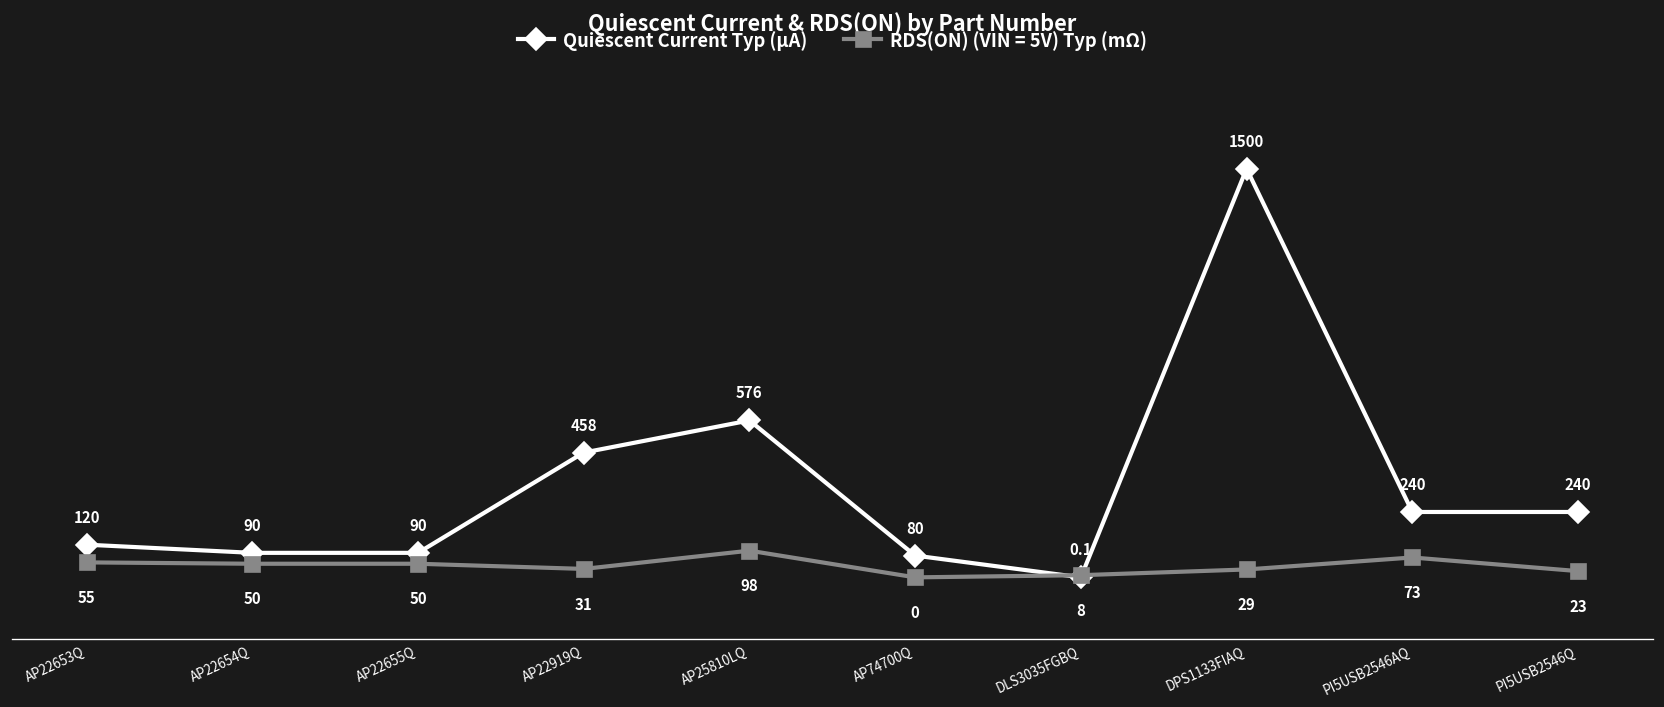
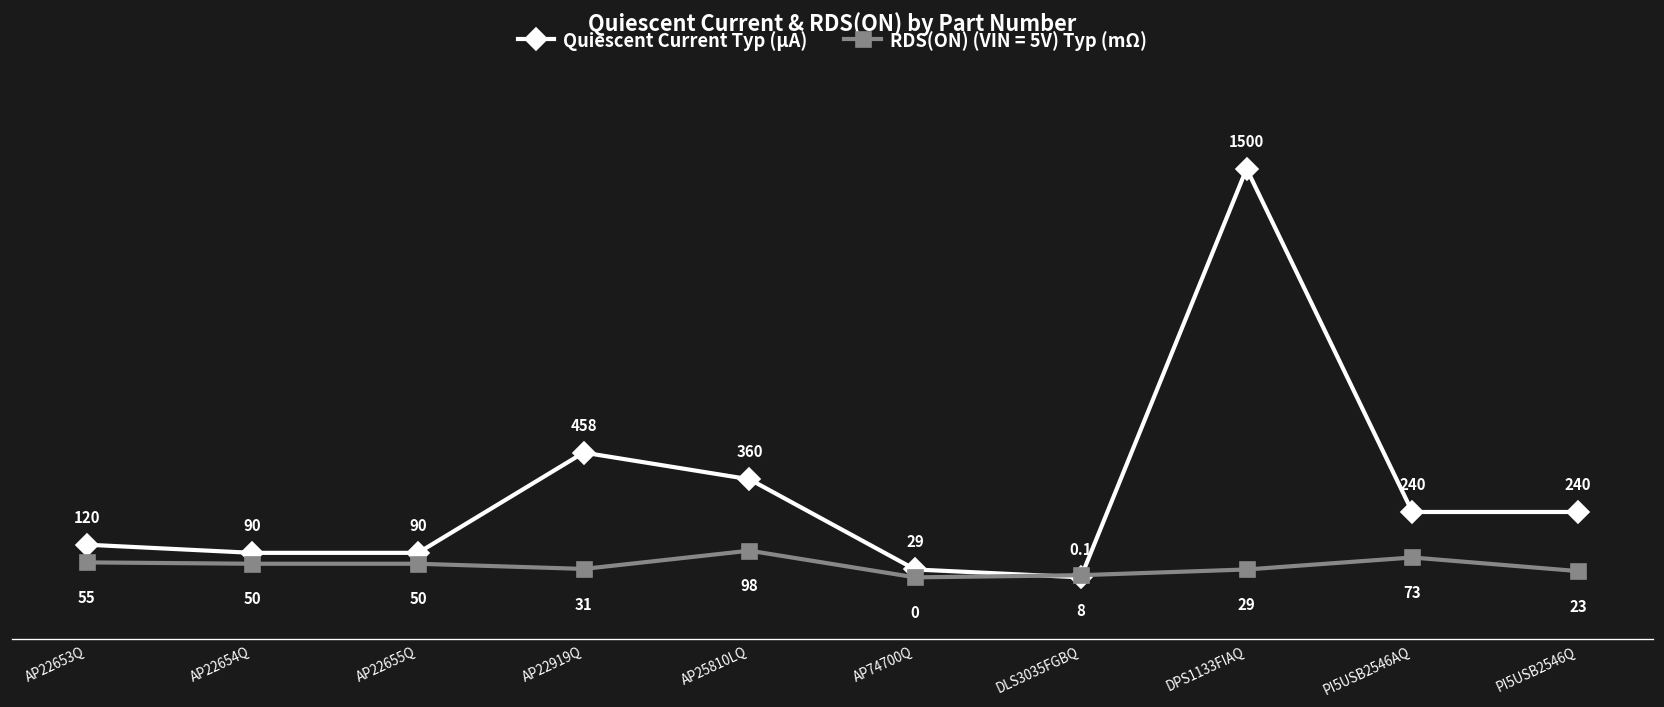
Quiescent Current Typ (µA), AP25810LQ: 576 -> 360
Quiescent Current Typ (µA), AP74700Q: 80 -> 29
